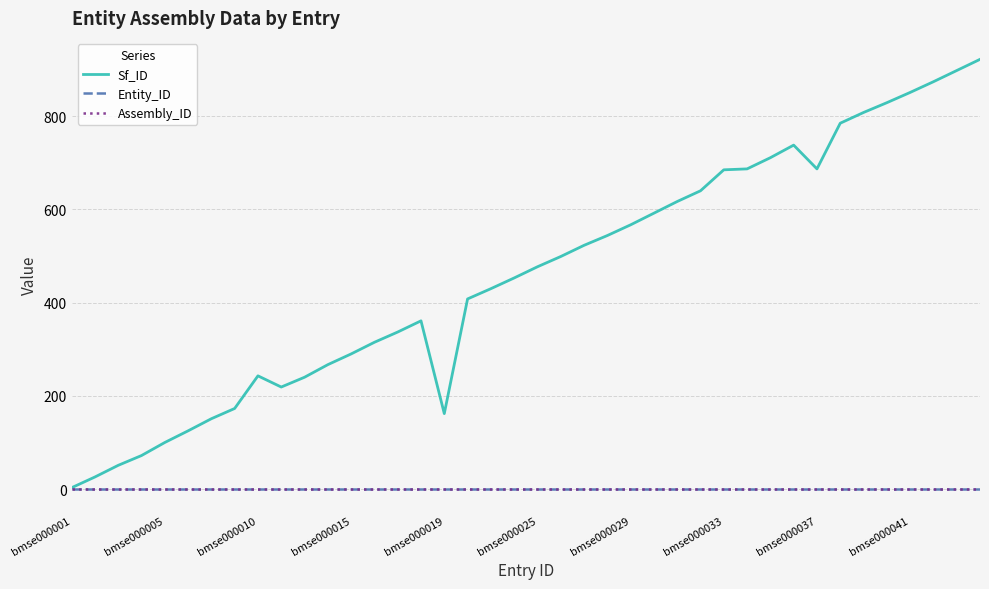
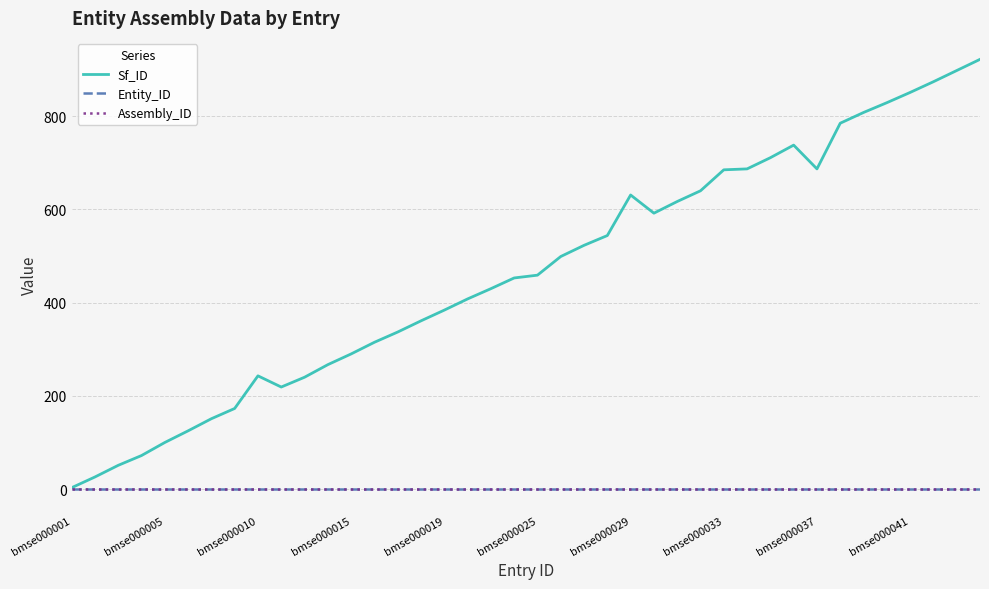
Sf_ID, bmse000019: 160 -> 380
Sf_ID, bmse000025: 480 -> 460
Sf_ID, bmse000029: 570 -> 630
